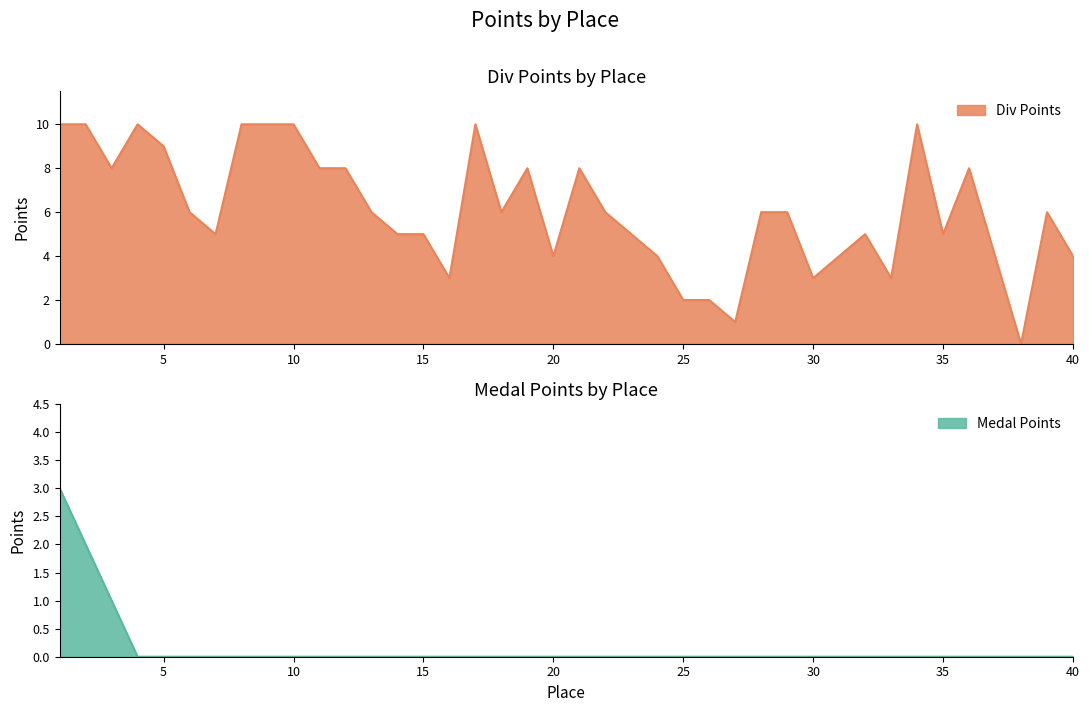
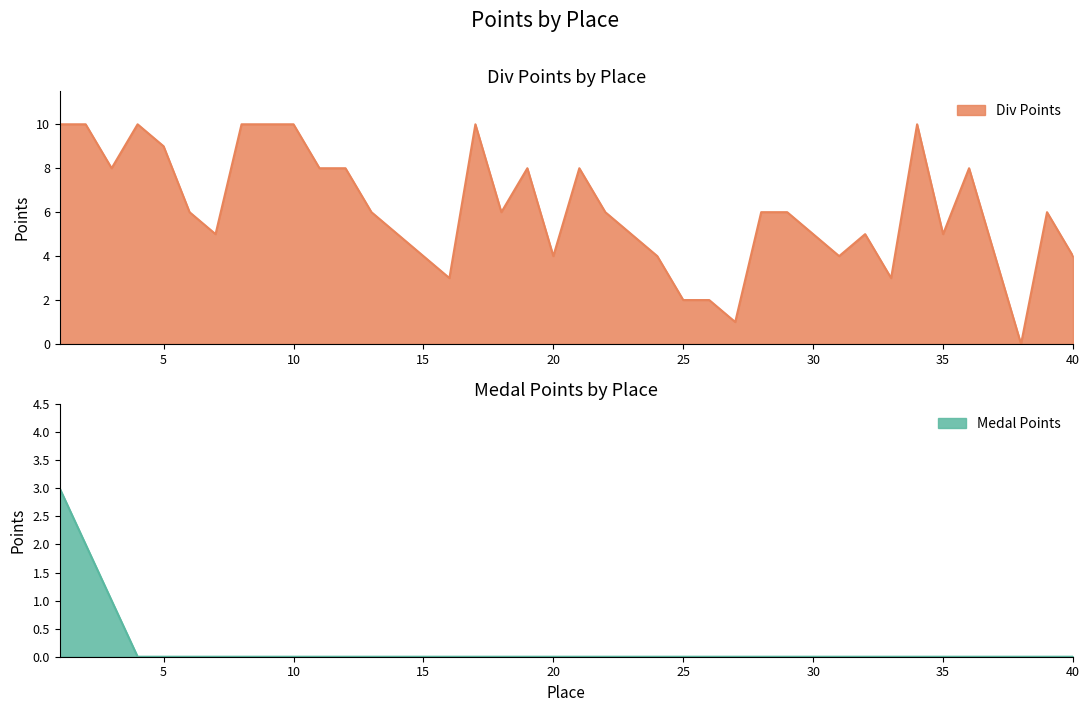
Div Points by Place, 15: 5 -> 4
Div Points by Place, 30: 3 -> 5
